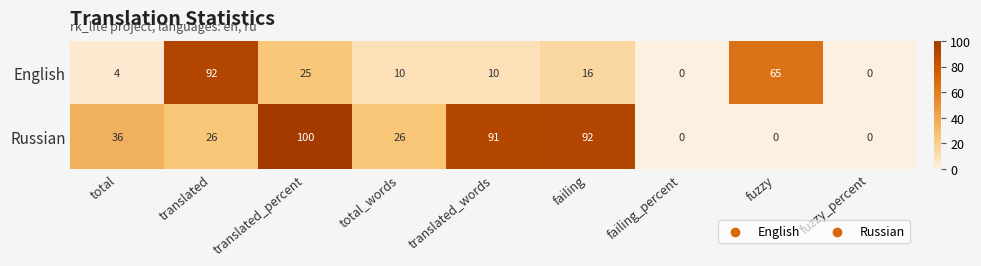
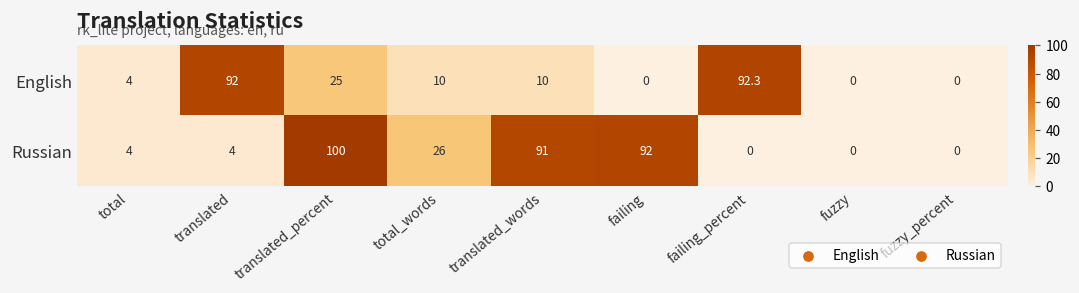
English, failing: 16 -> 0
English, failing_percent: 0 -> 92.3
English, fuzzy: 65 -> 0
Russian, total: 36 -> 4
Russian, translated: 26 -> 4
